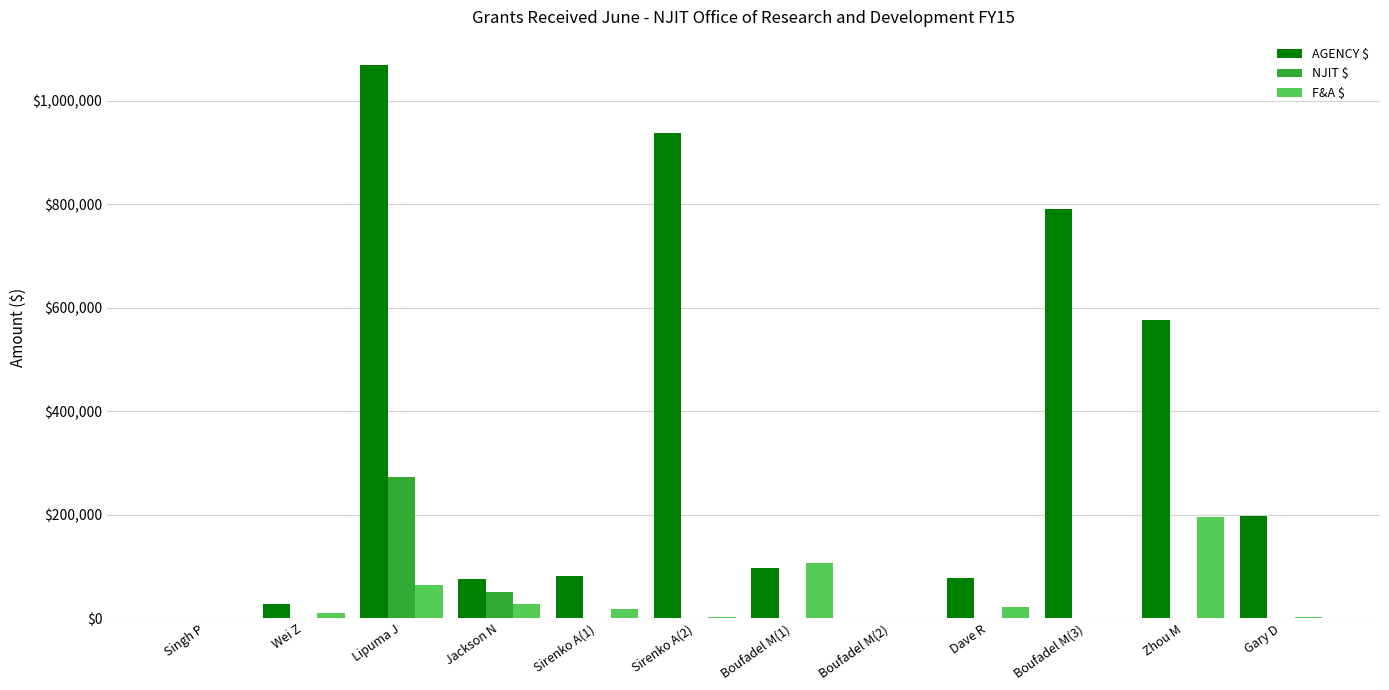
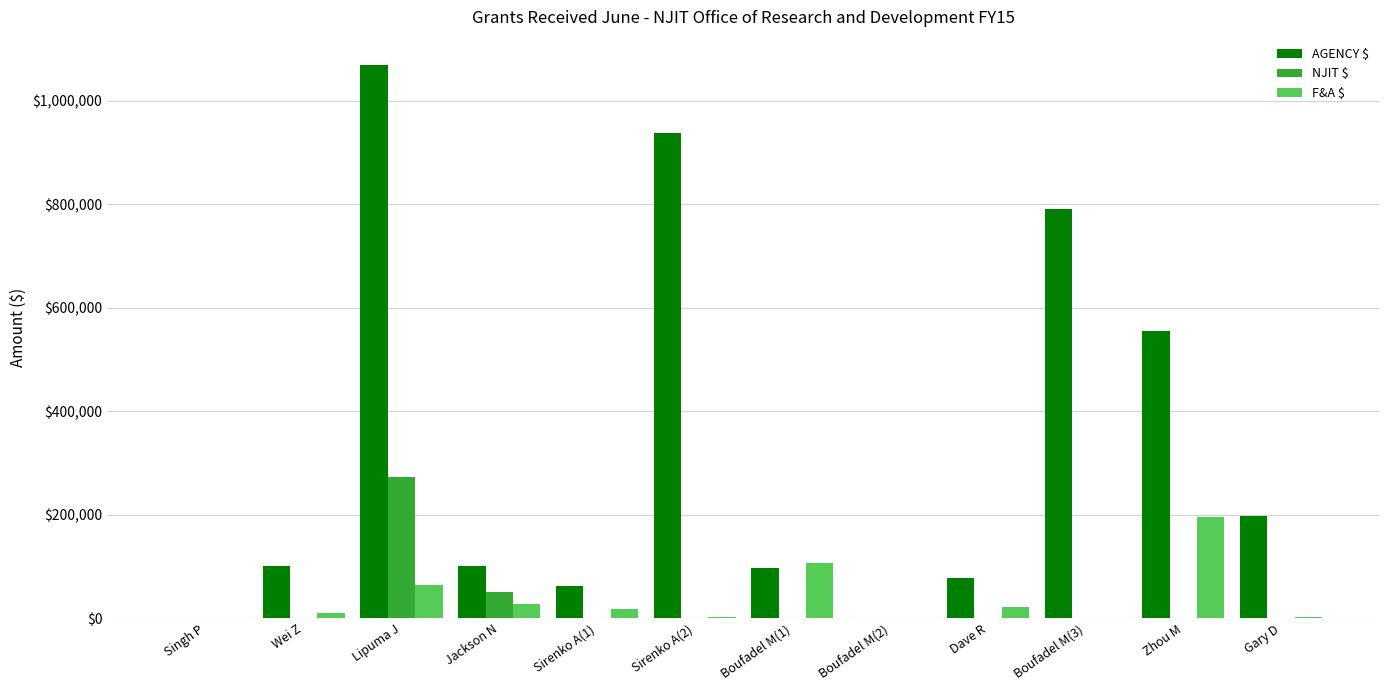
AGENCY $, Wei Z: $30,000 -> $100,000
AGENCY $, Jackson N: $80,000 -> $100,000
AGENCY $, Sirenko A(1): $80,000 -> $60,000
AGENCY $, Zhou M: $580,000 -> $560,000
